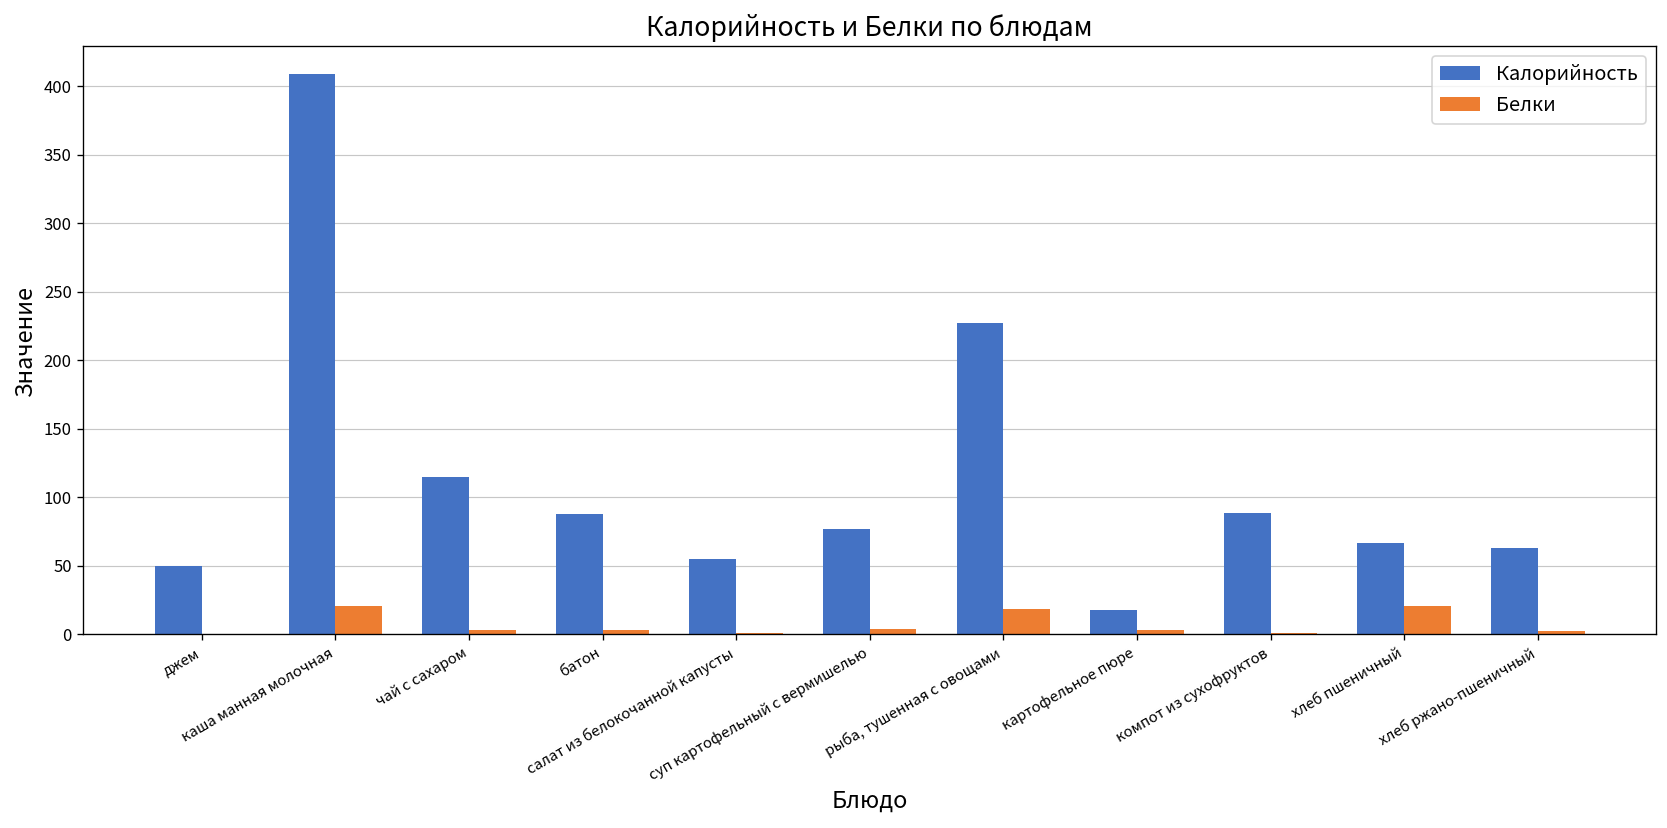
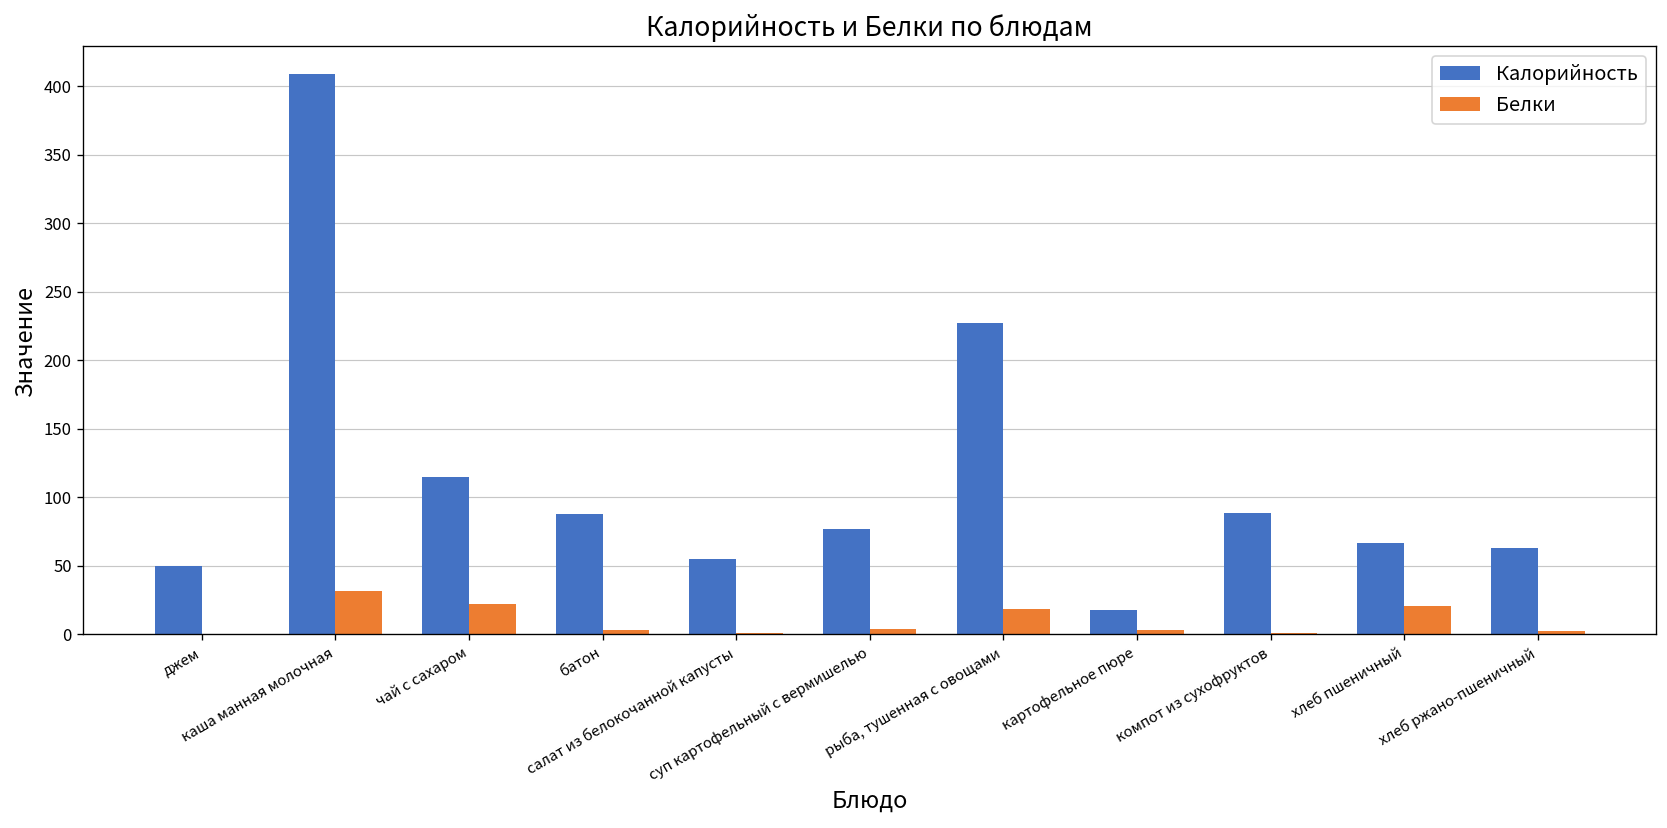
Белки, каша манная молочная: 20 -> 31
Белки, чай с сахаром: 3 -> 22
